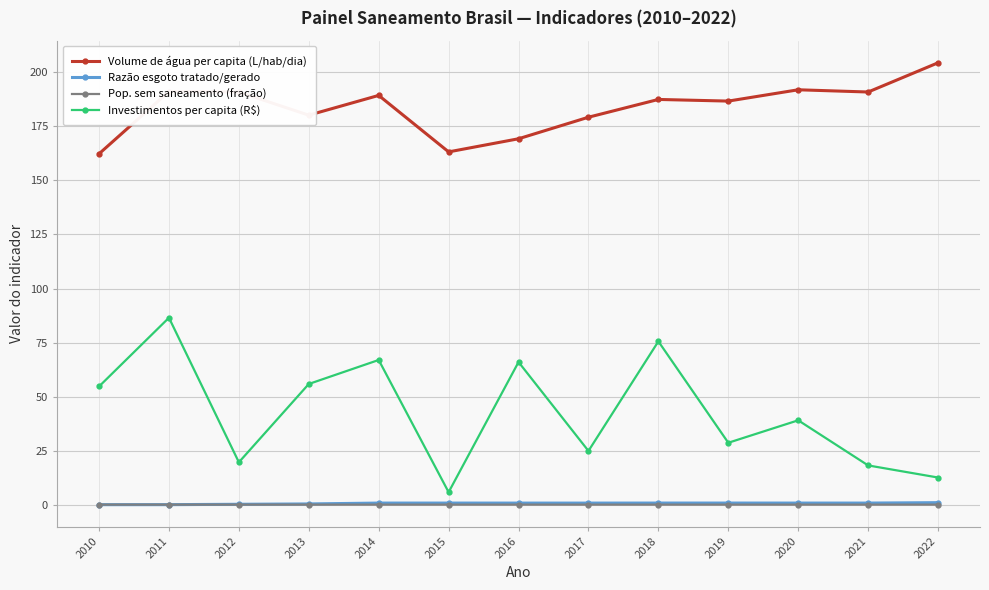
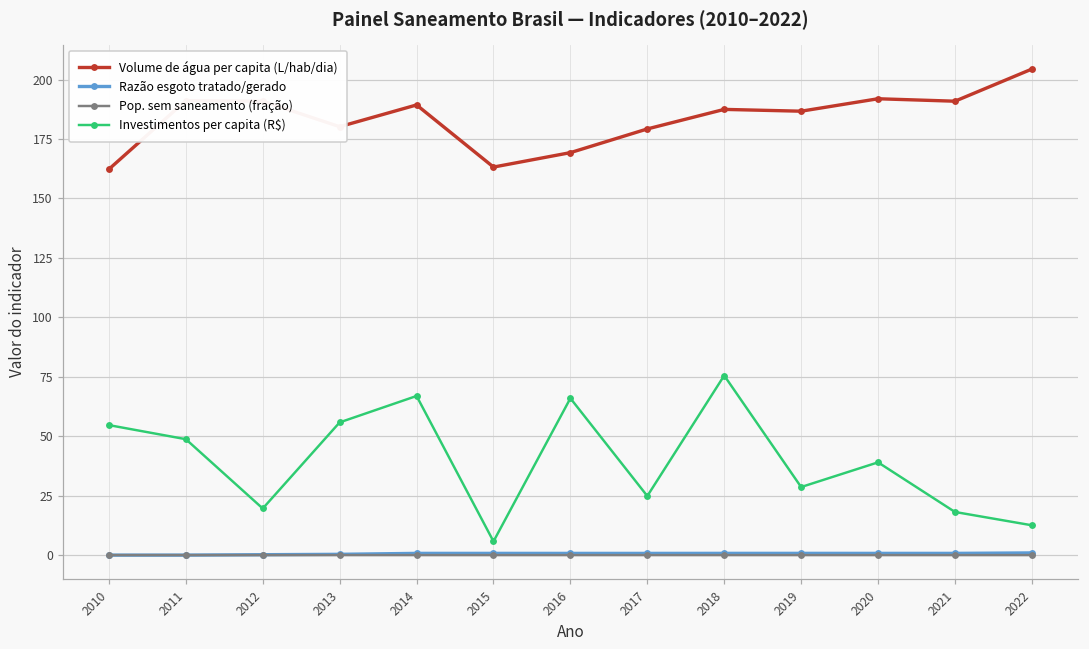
Investimentos per capita (R$), 2011: 87 -> 49
